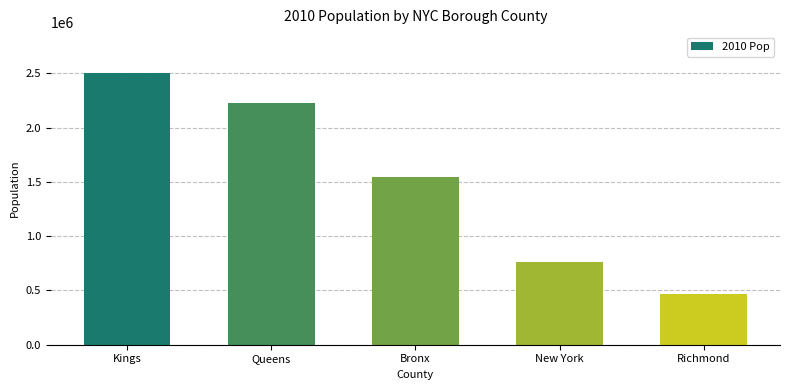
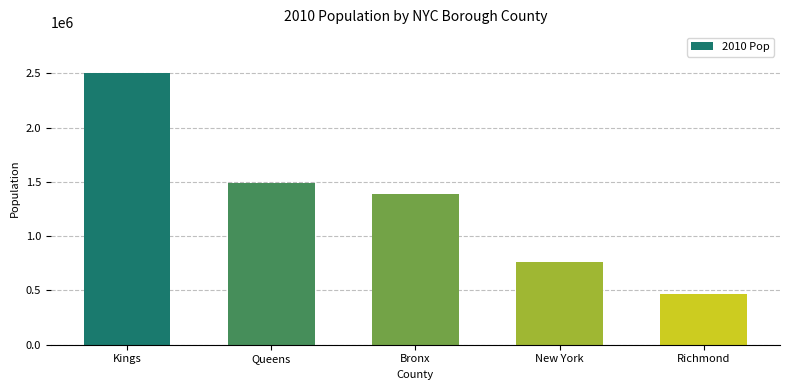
Queens: 2230000 -> 1490000
Bronx: 1550000 -> 1390000
